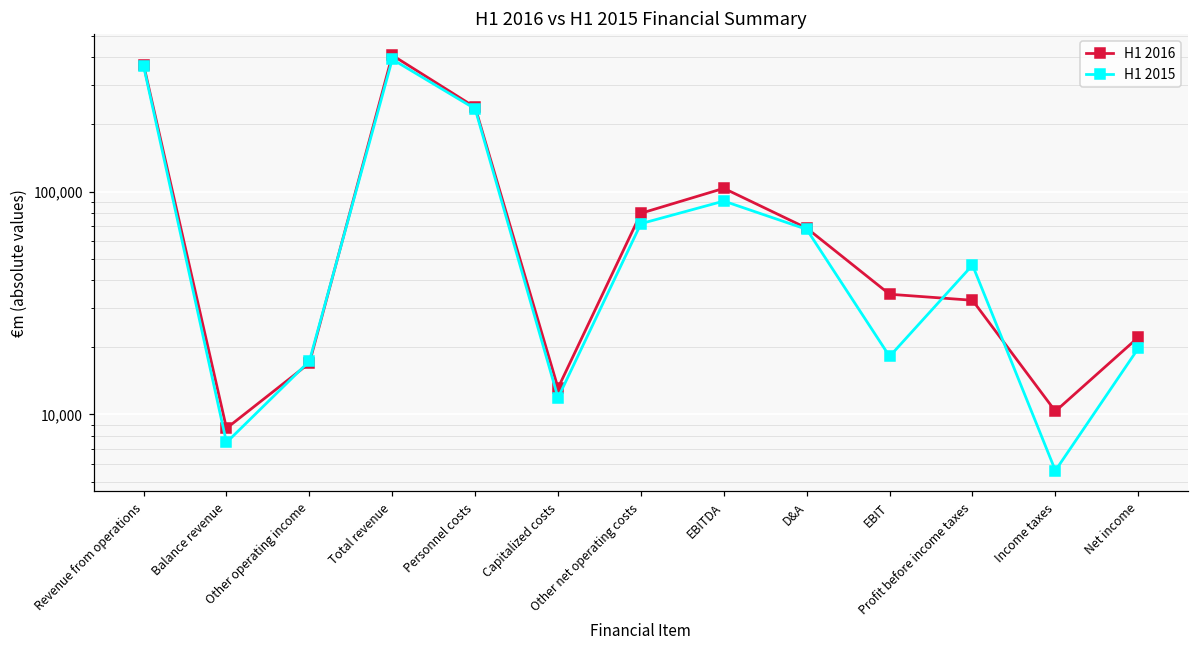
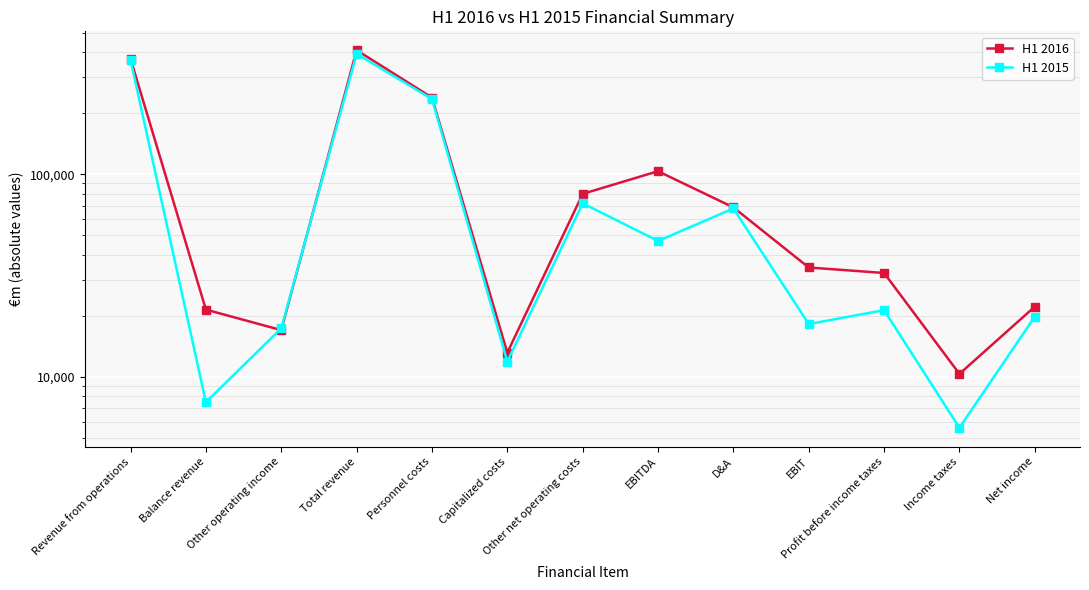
H1 2016, Balance revenue: 8,700 -> 21,000
H1 2015, EBITDA: 90,000 -> 47,000
H1 2015, Profit before income taxes: 47,000 -> 21,000
